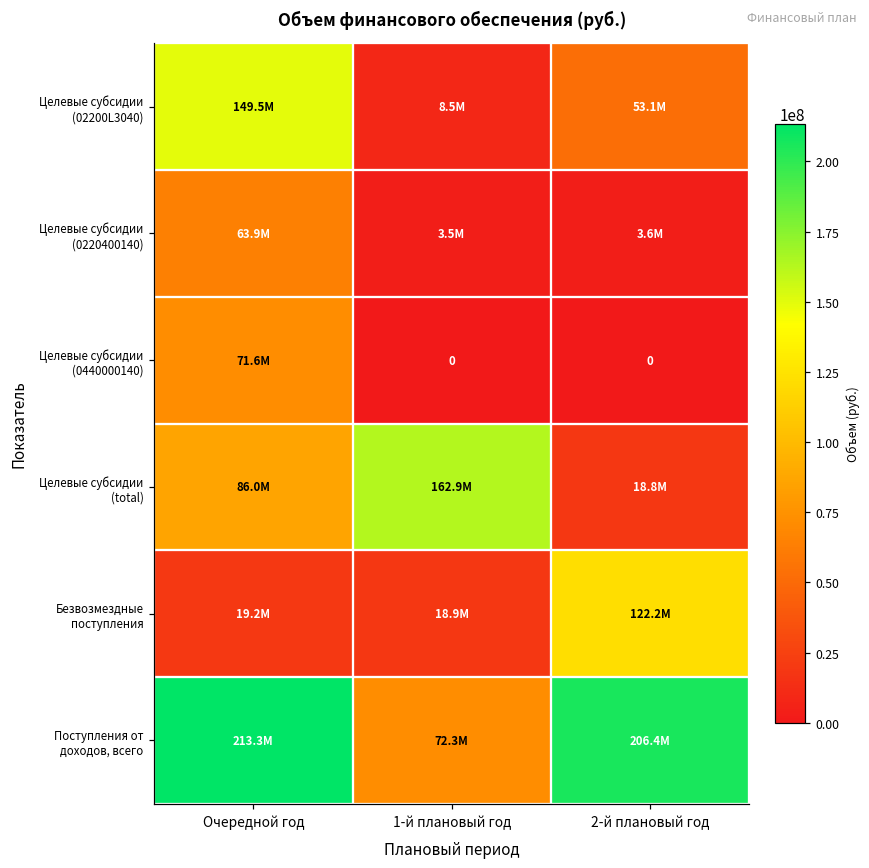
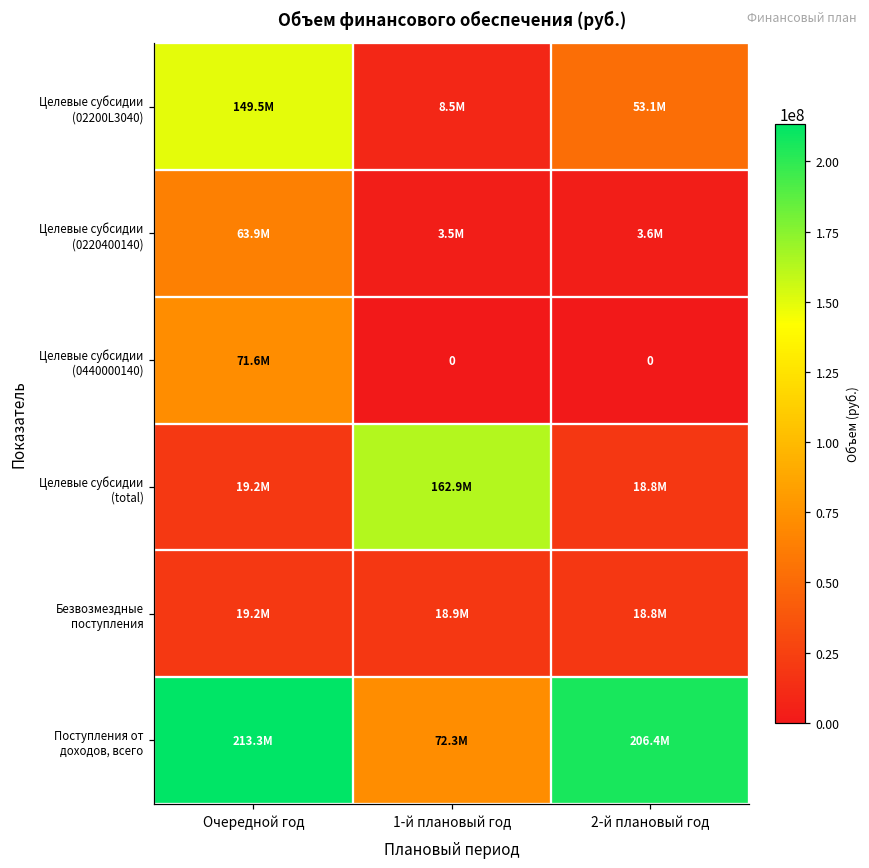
Целевые субсидии (total), Очередной год: 86.0M -> 19.2M
Безвозмездные поступления, 2-й плановый год: 122.2M -> 18.8M
